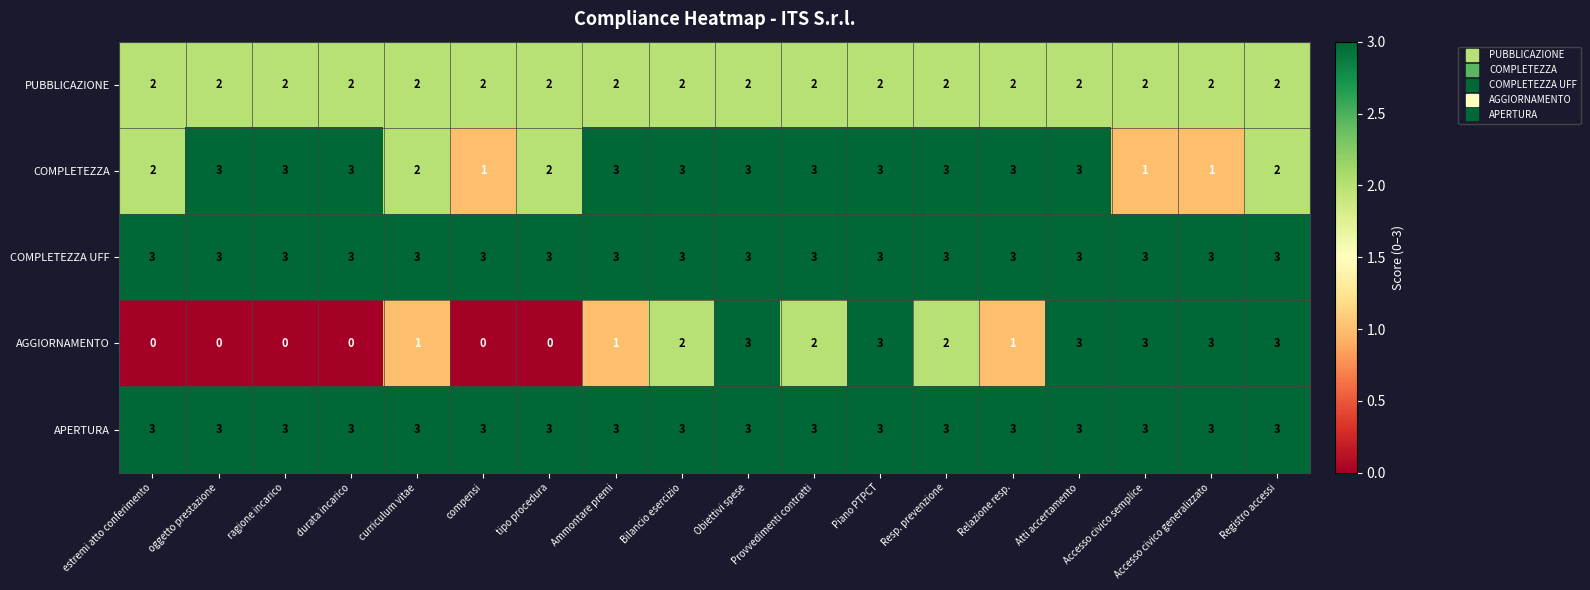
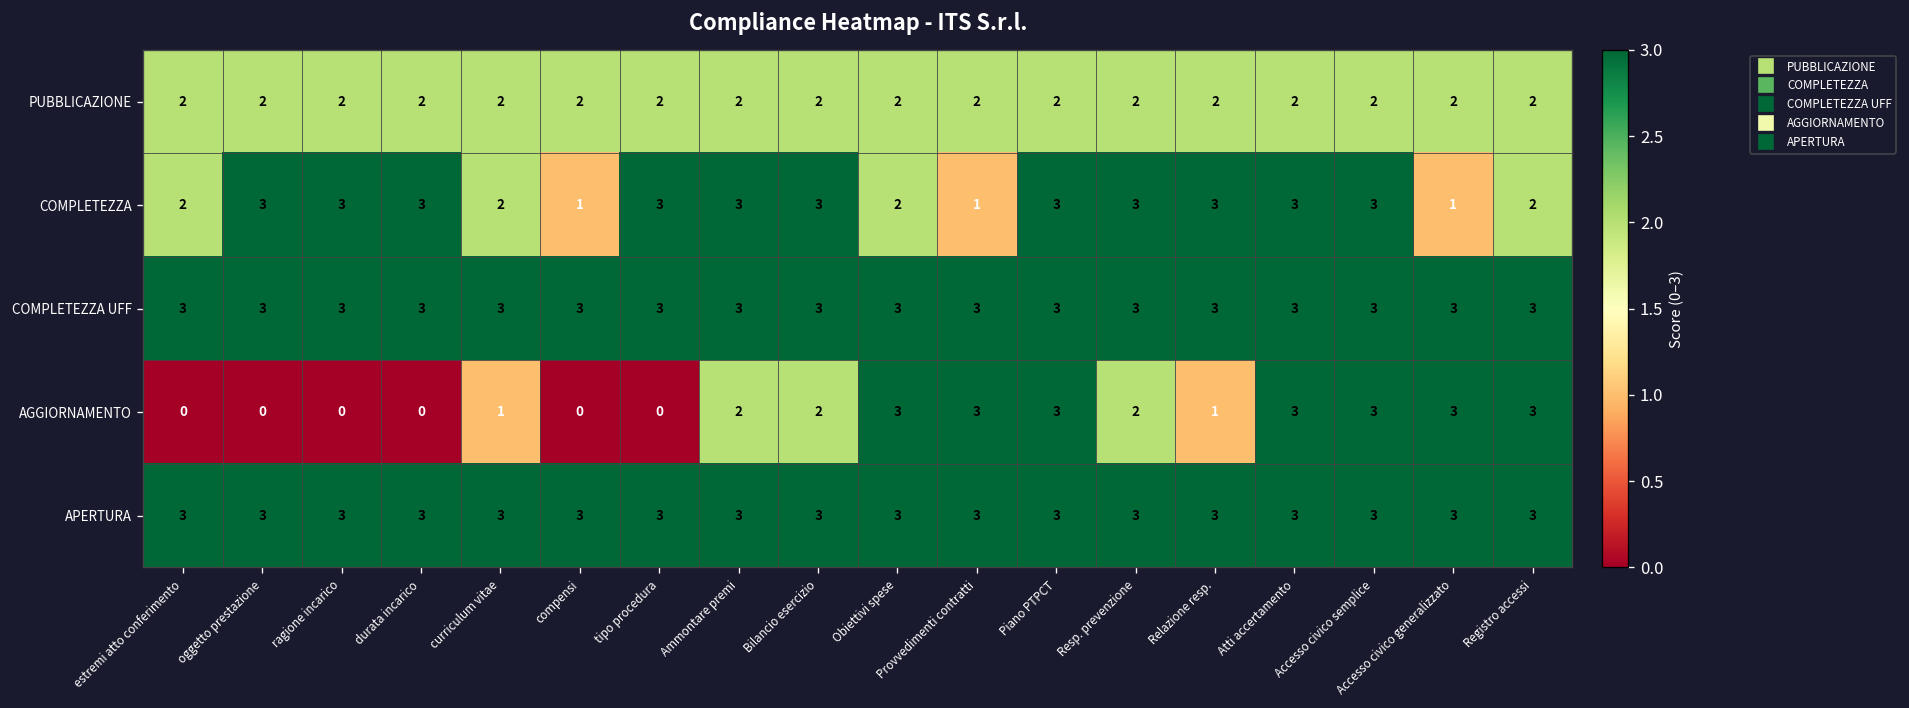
COMPLETEZZA, tipo procedura: 2 -> 3
COMPLETEZZA, Obiettivi spese: 3 -> 2
COMPLETEZZA, Provvedimenti contratti: 3 -> 1
COMPLETEZZA, Accesso civico semplice: 1 -> 3
AGGIORNAMENTO, Ammontare premi: 1 -> 2
AGGIORNAMENTO, Provvedimenti contratti: 2 -> 3
